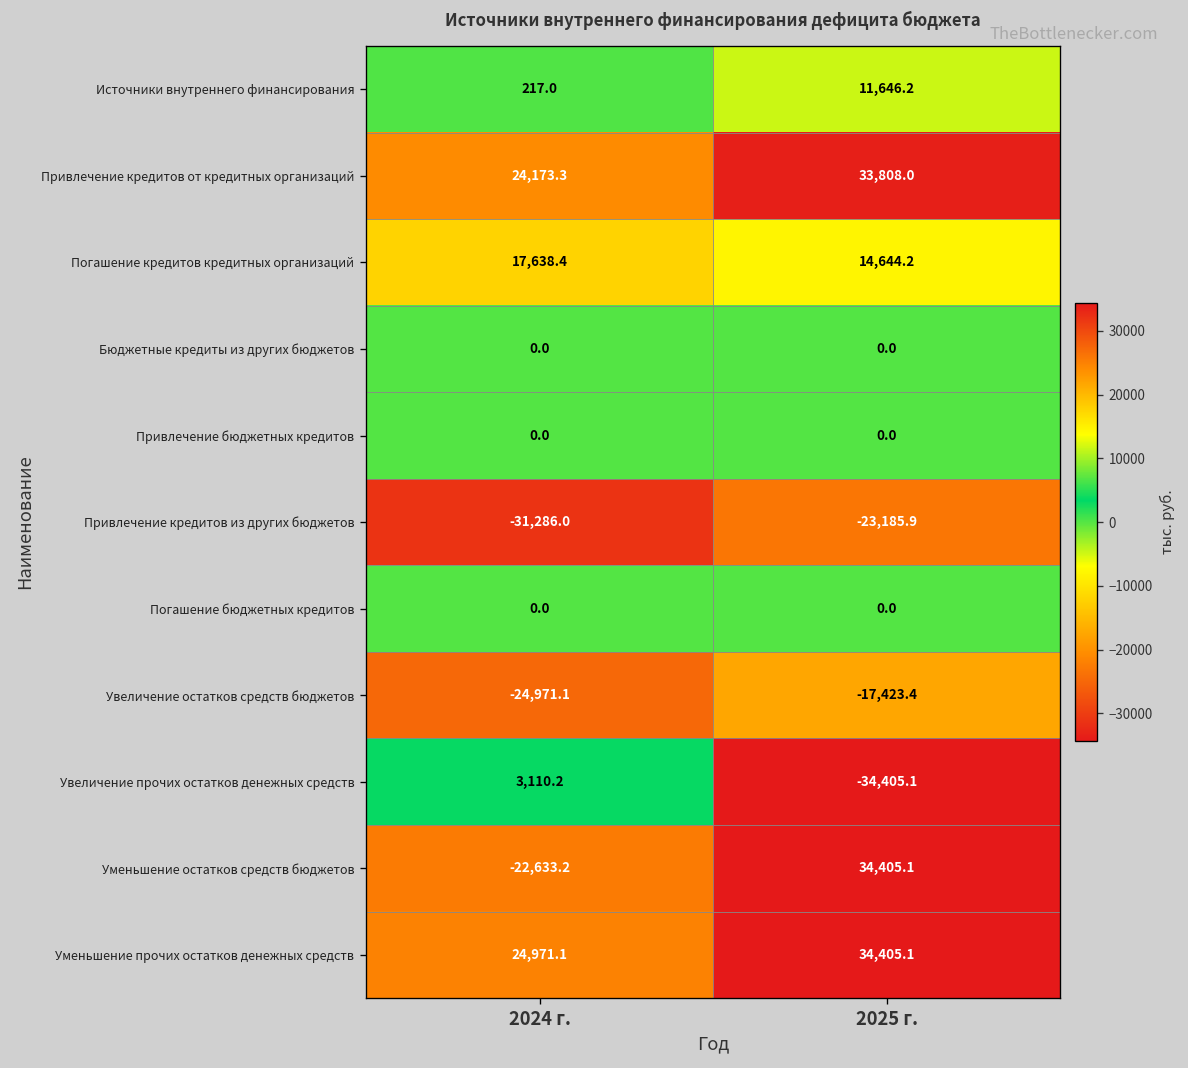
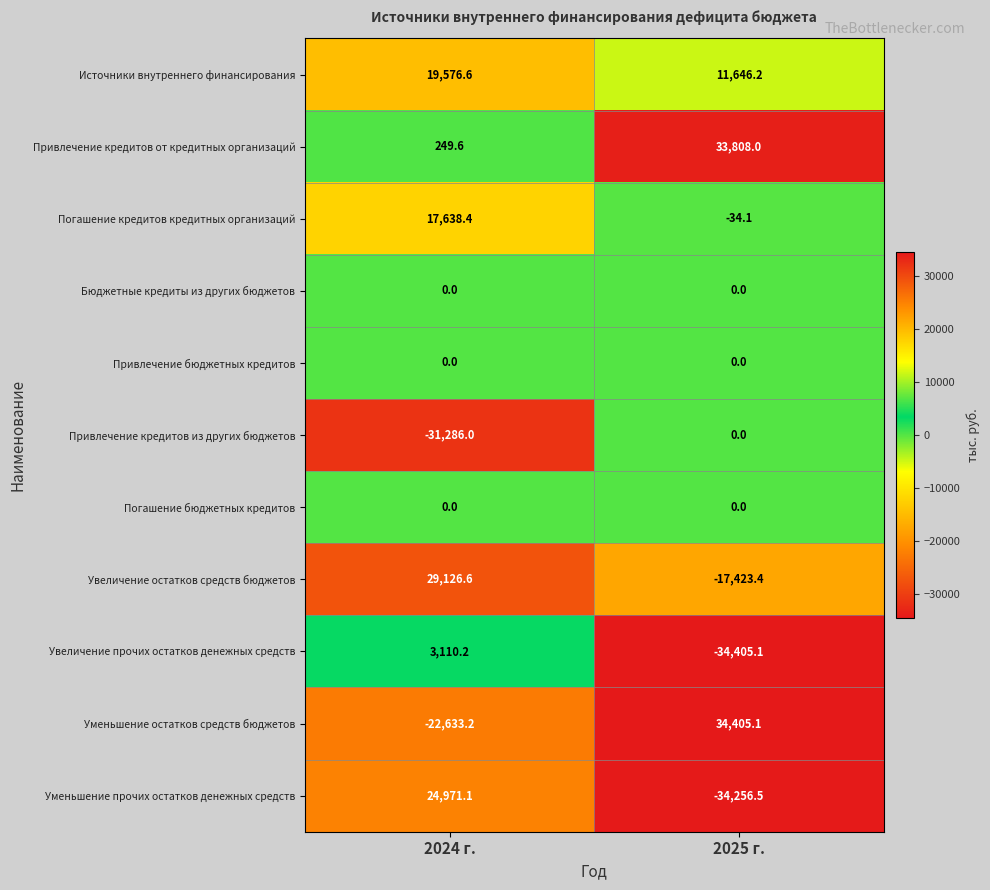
Источники внутреннего финансирования, 2024 г.: 217.0 -> 19,576.6
Привлечение кредитов от кредитных организаций, 2024 г.: 24,173.3 -> 249.6
Погашение кредитов кредитных организаций, 2025 г.: 14,644.2 -> -34.1
Привлечение кредитов из других бюджетов, 2025 г.: -23,185.9 -> 0.0
Увеличение остатков средств бюджетов, 2024 г.: -24,971.1 -> 29,126.6
Уменьшение прочих остатков денежных средств, 2025 г.: 34,405.1 -> -34,256.5
